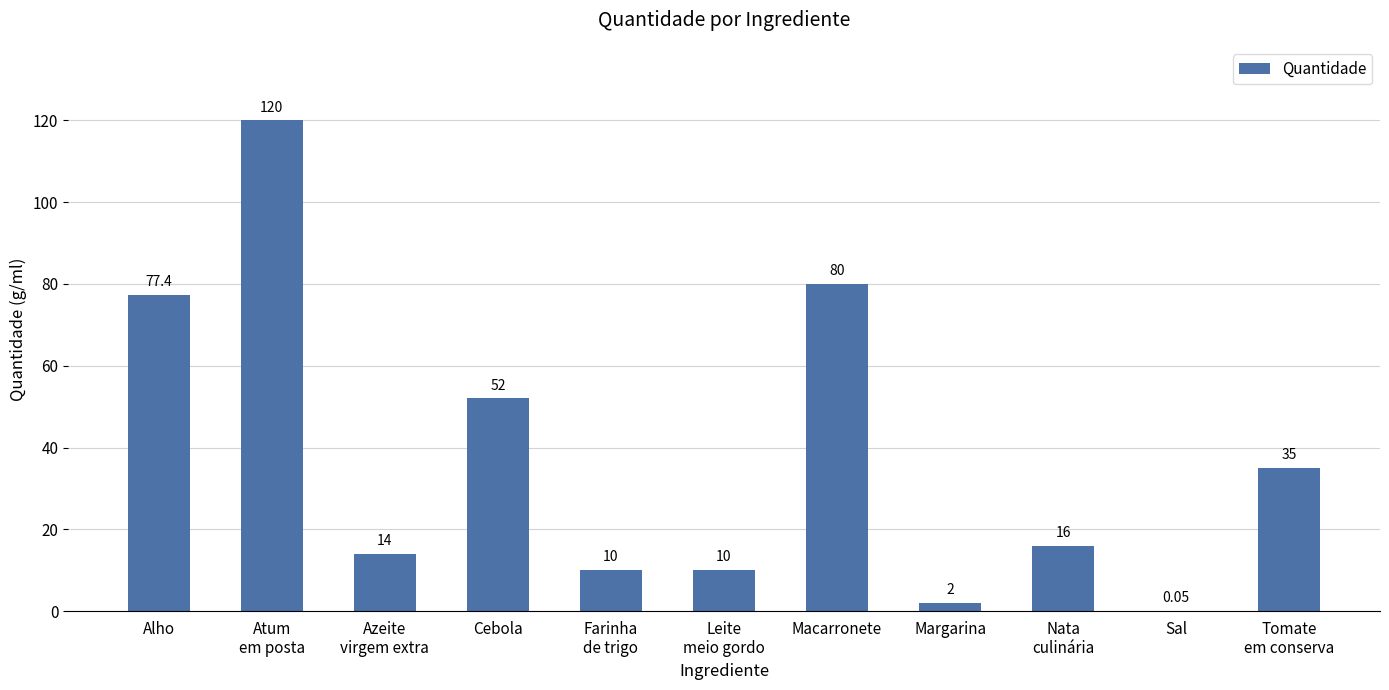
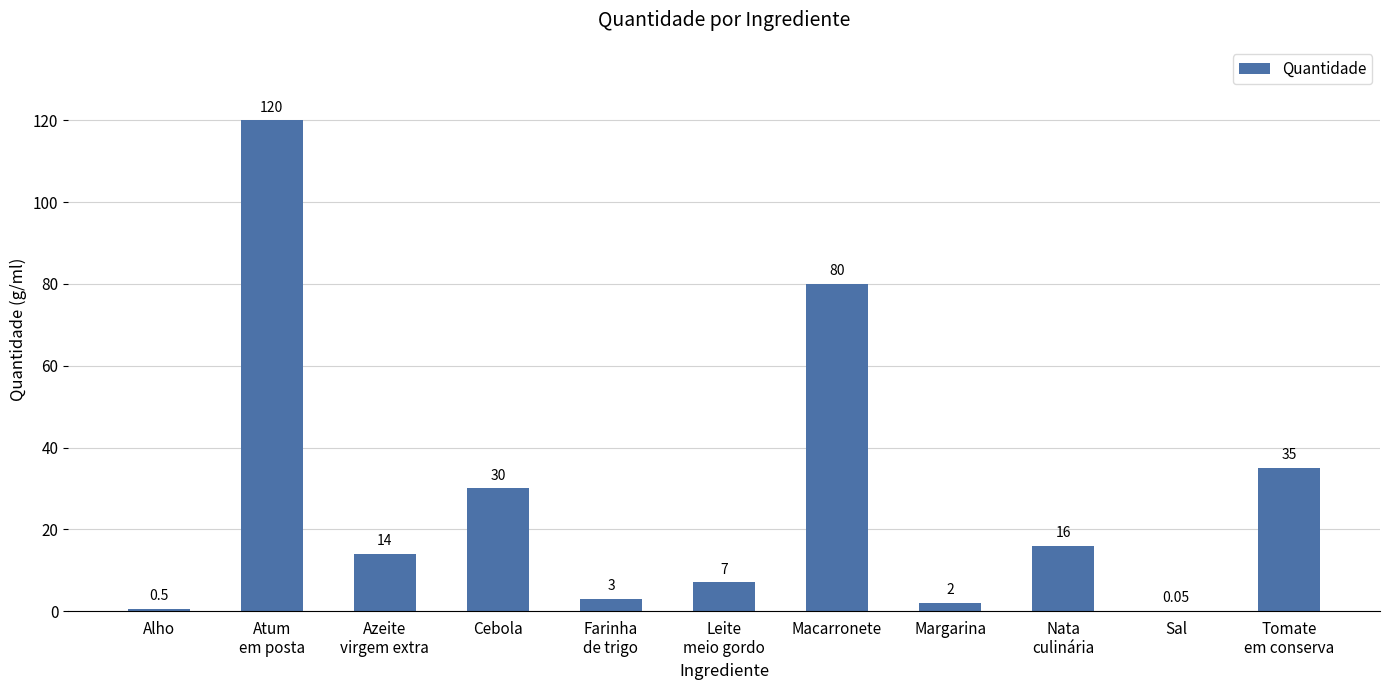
Alho: 77.4 -> 0.5
Cebola: 52 -> 30
Farinha de trigo: 10 -> 3
Leite meio gordo: 10 -> 7
